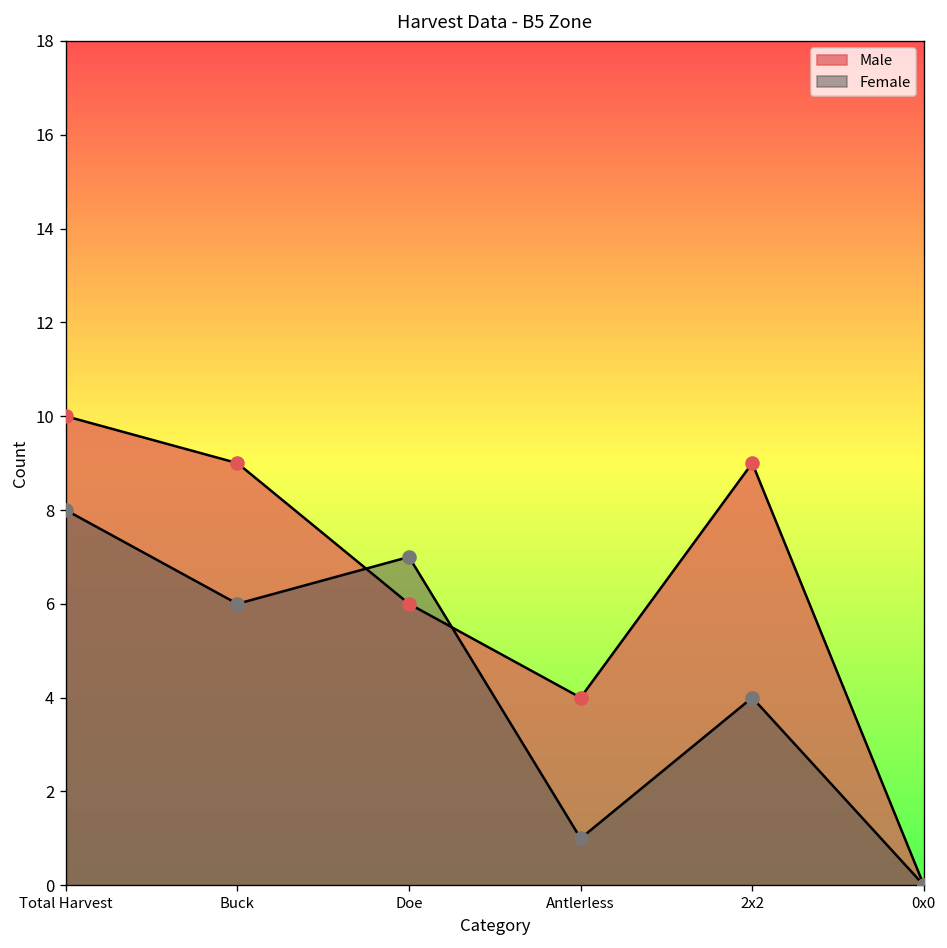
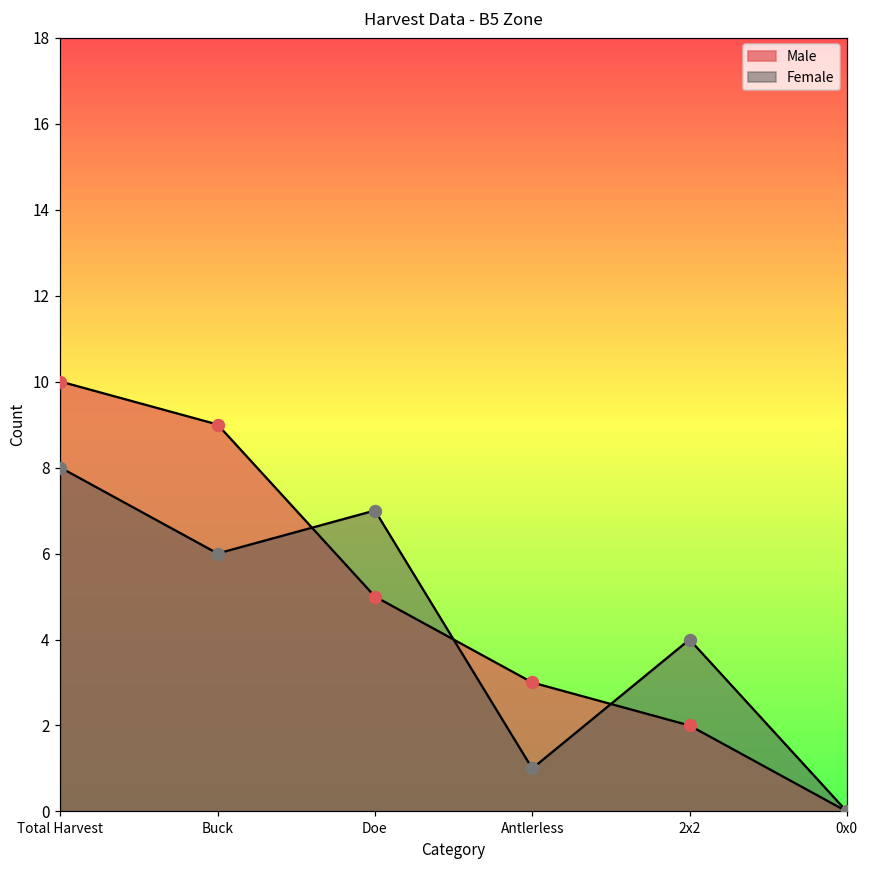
Male, Doe: 6 -> 5
Male, Antlerless: 4 -> 3
Male, 2x2: 9 -> 2
